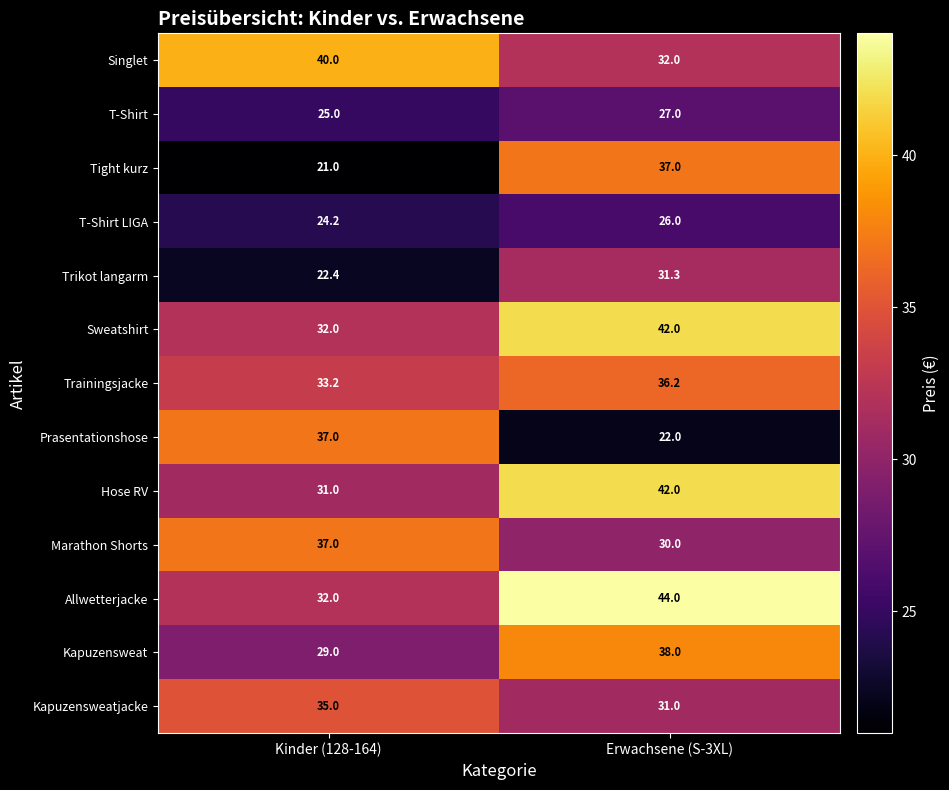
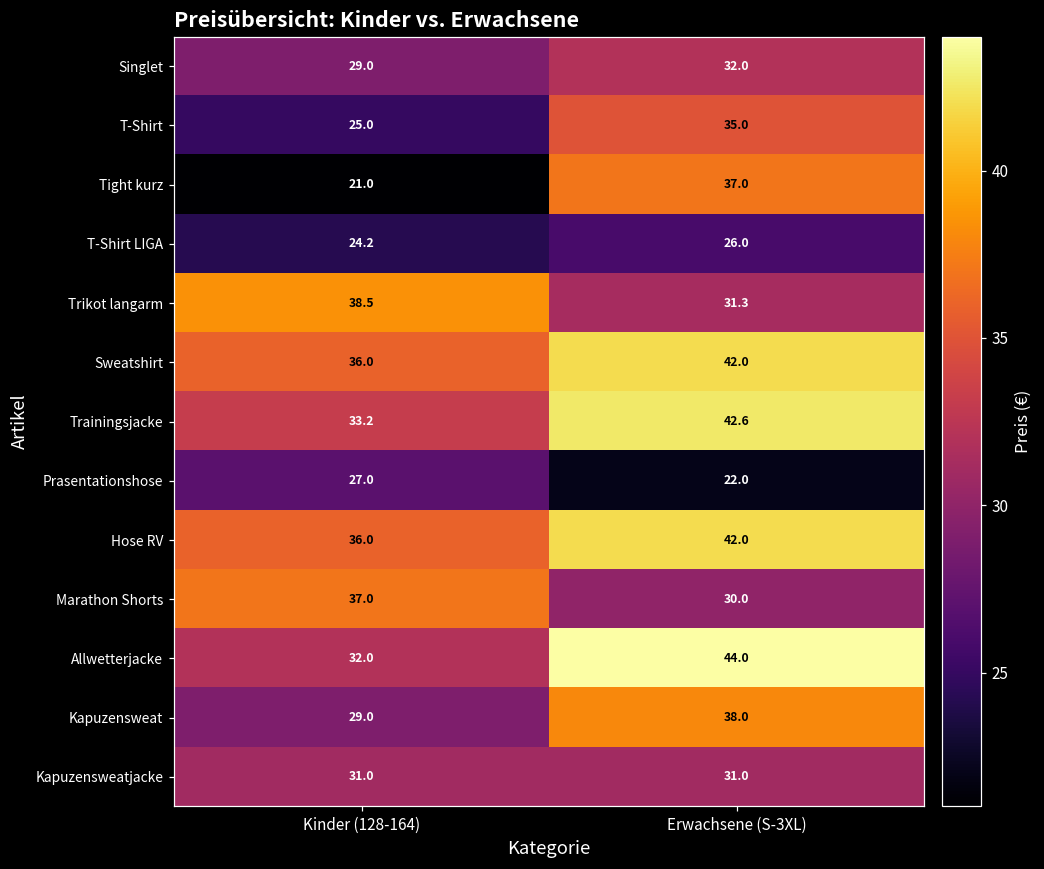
Singlet, Kinder (128-164): 40.0 -> 29.0
T-Shirt, Erwachsene (S-3XL): 27.0 -> 35.0
Trikot langarm, Kinder (128-164): 22.4 -> 38.5
Sweatshirt, Kinder (128-164): 32.0 -> 36.0
Trainingsjacke, Erwachsene (S-3XL): 36.2 -> 42.6
Prasentationshose, Kinder (128-164): 37.0 -> 27.0
Hose RV, Kinder (128-164): 31.0 -> 36.0
Kapuzensweatjacke, Kinder (128-164): 35.0 -> 31.0
